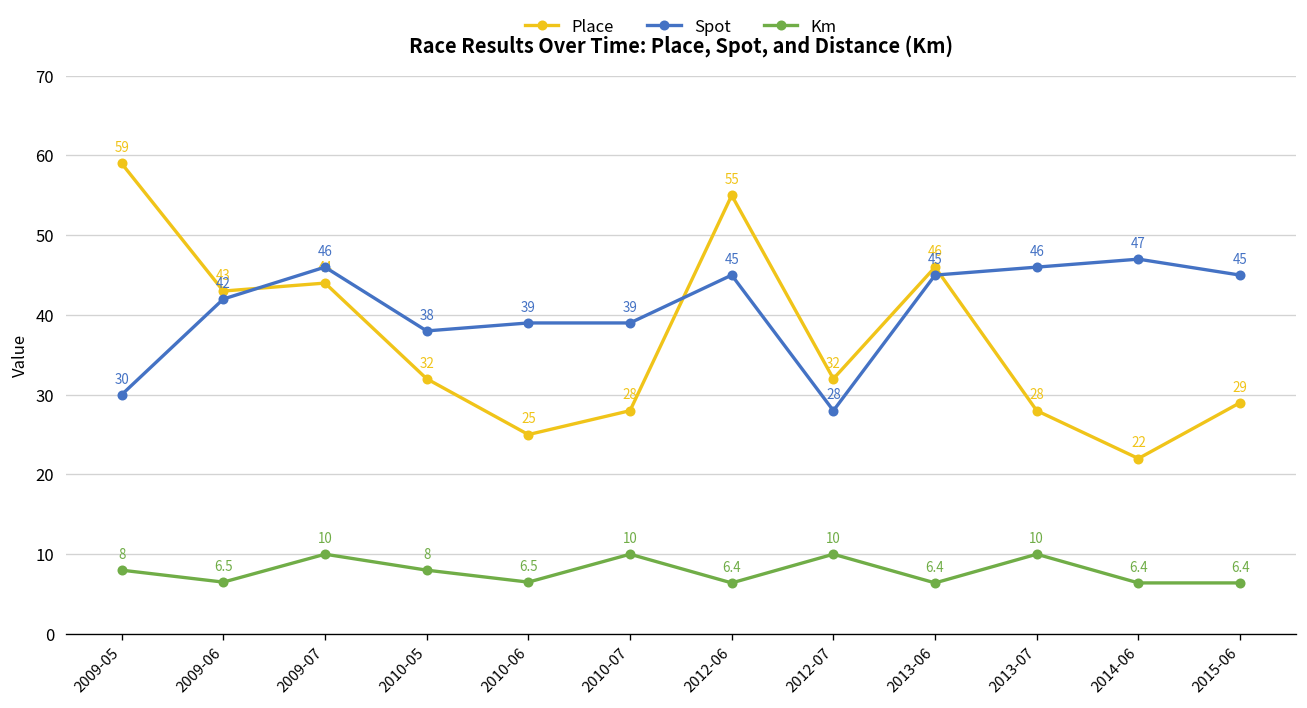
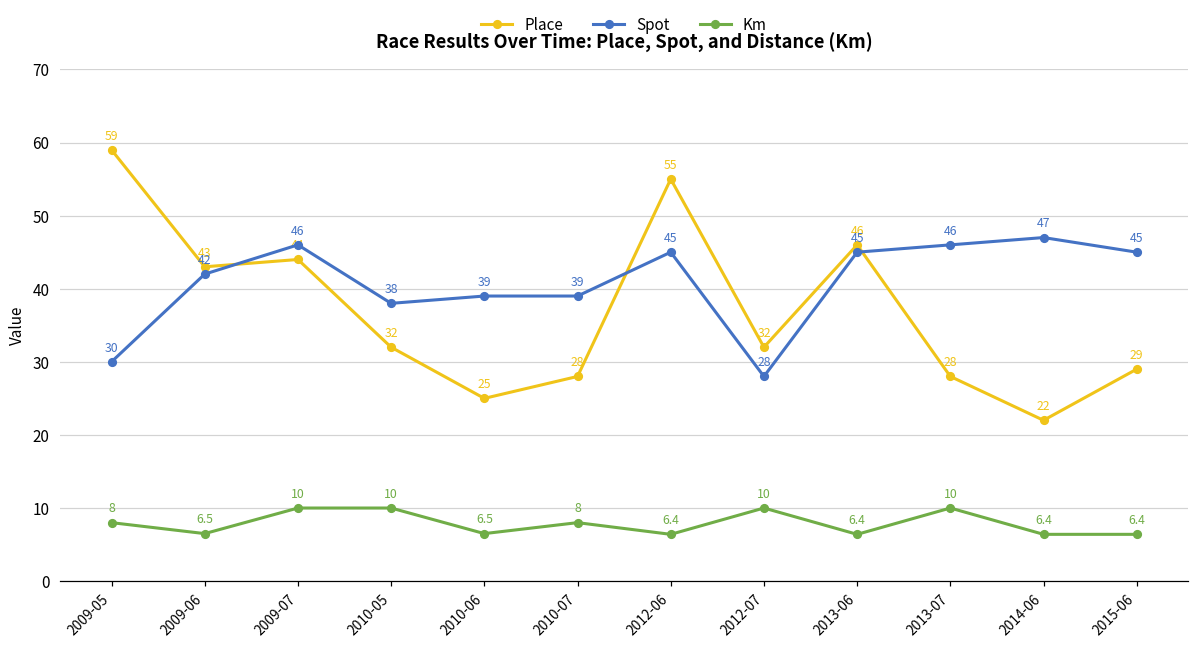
Km, 2010-05: 8 -> 10
Km, 2010-07: 10 -> 8
